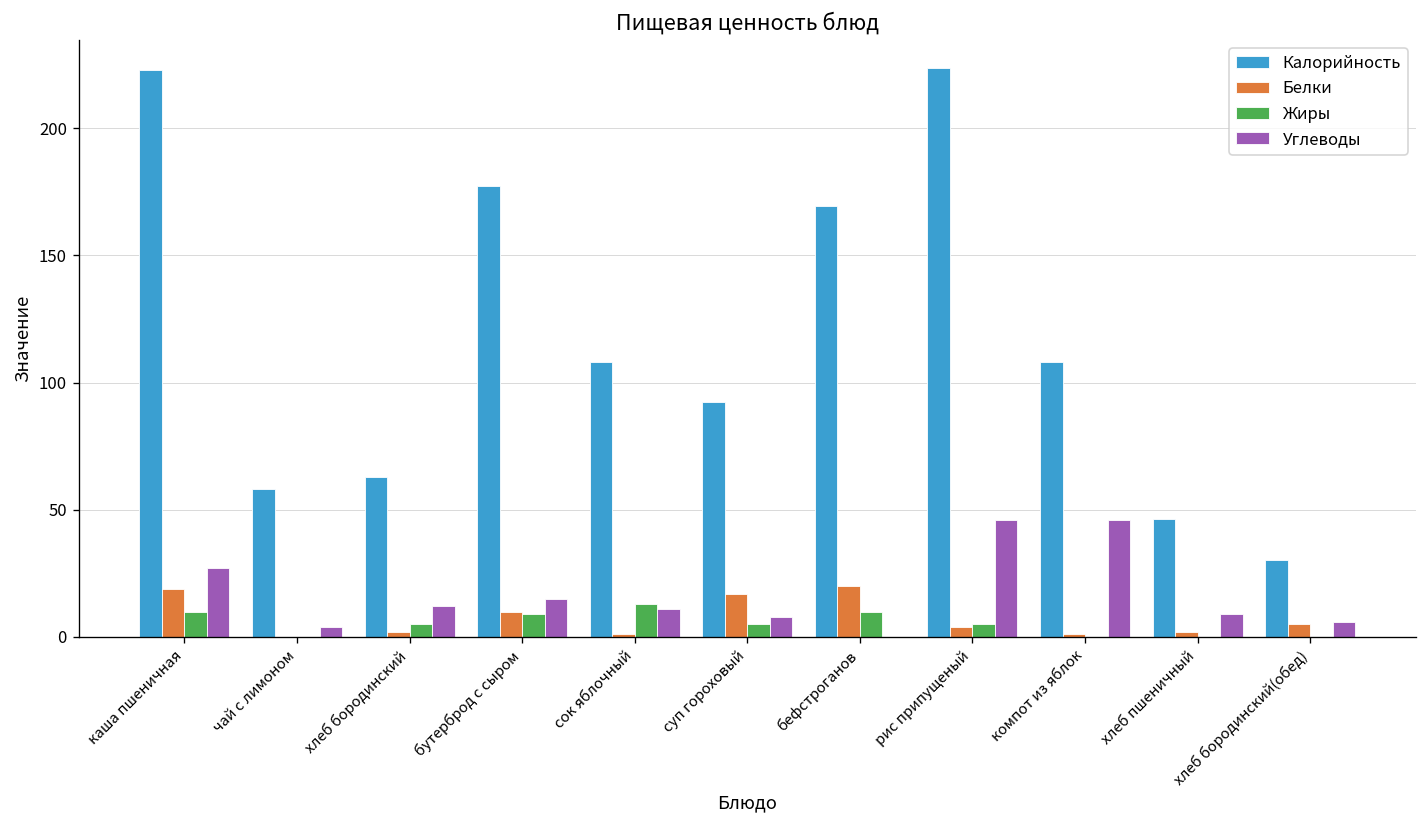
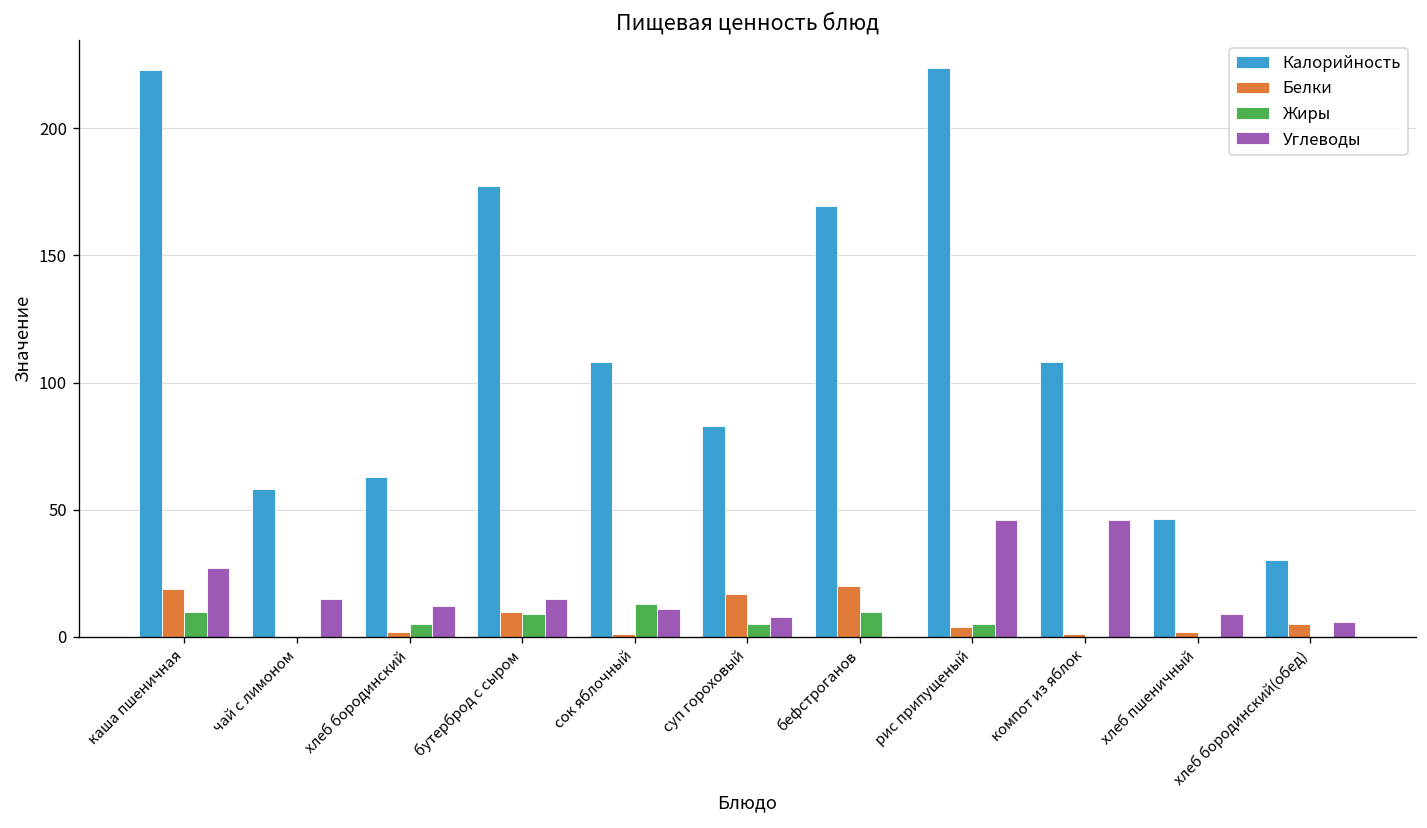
Углеводы, чай с лимоном: 4 -> 15
Калорийность, суп гороховый: 93 -> 83
